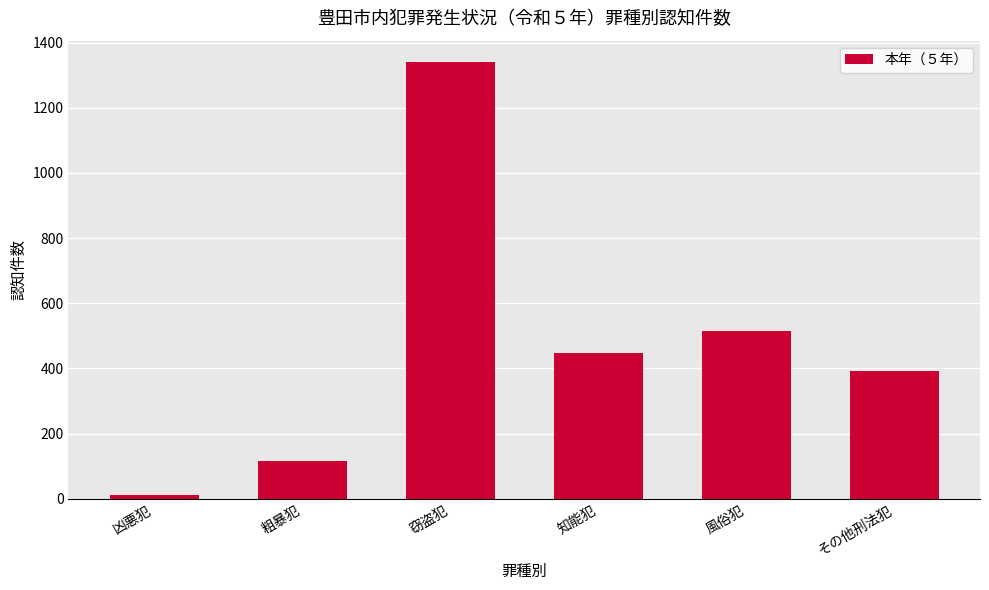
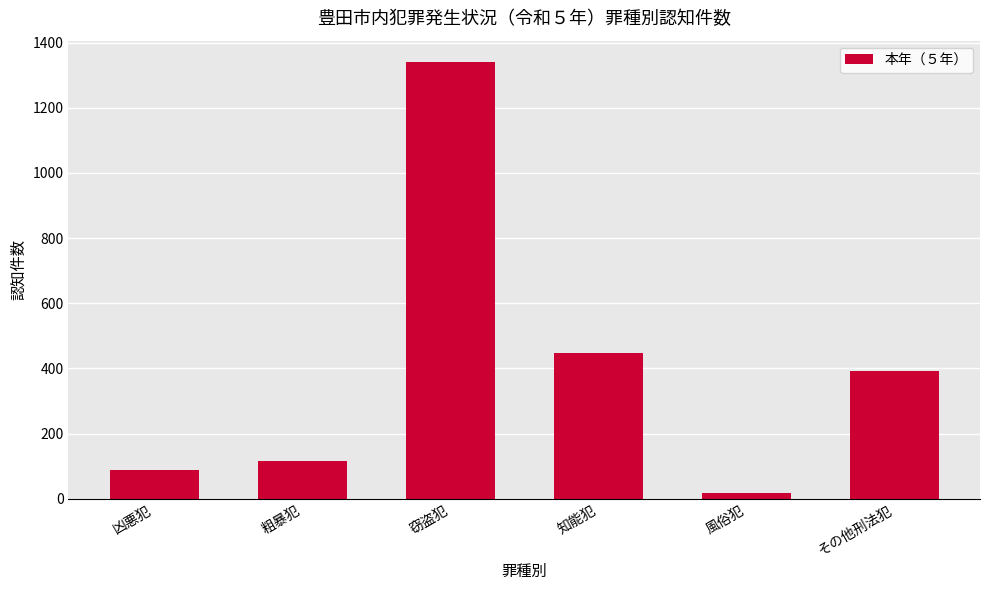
凶悪犯: 10 -> 90
風俗犯: 510 -> 20
